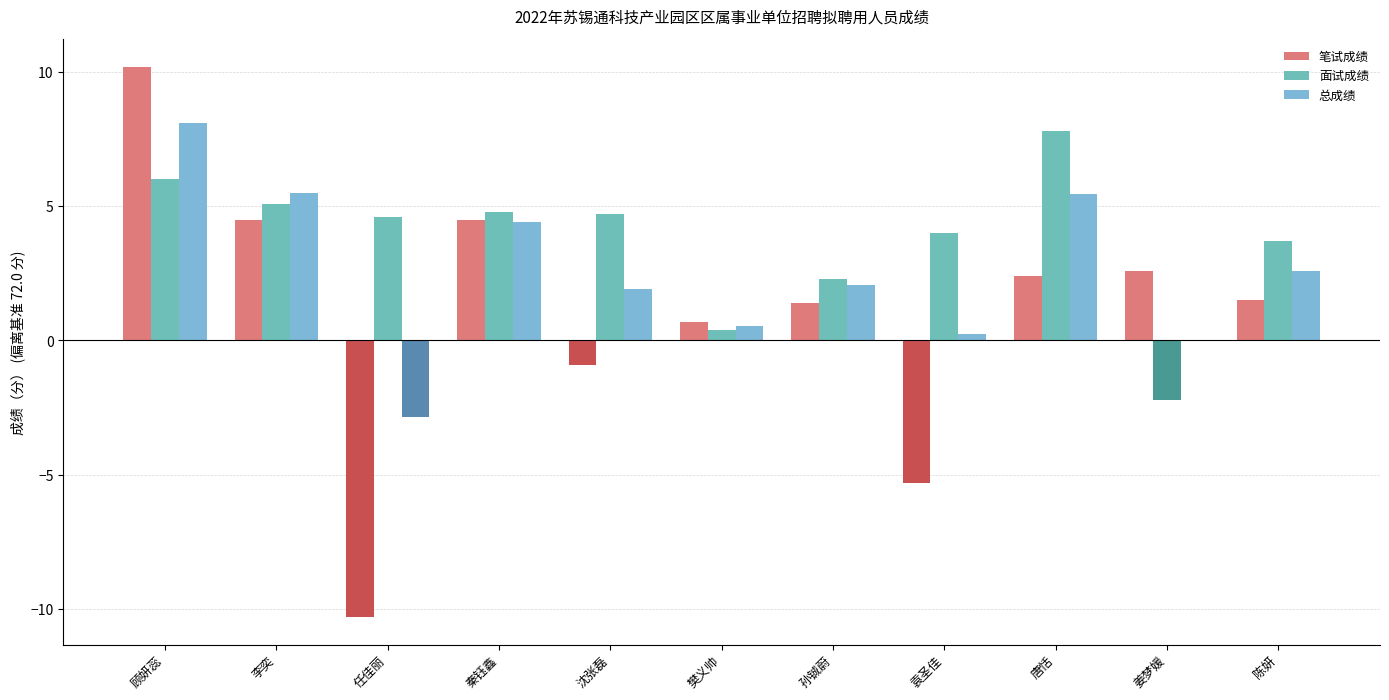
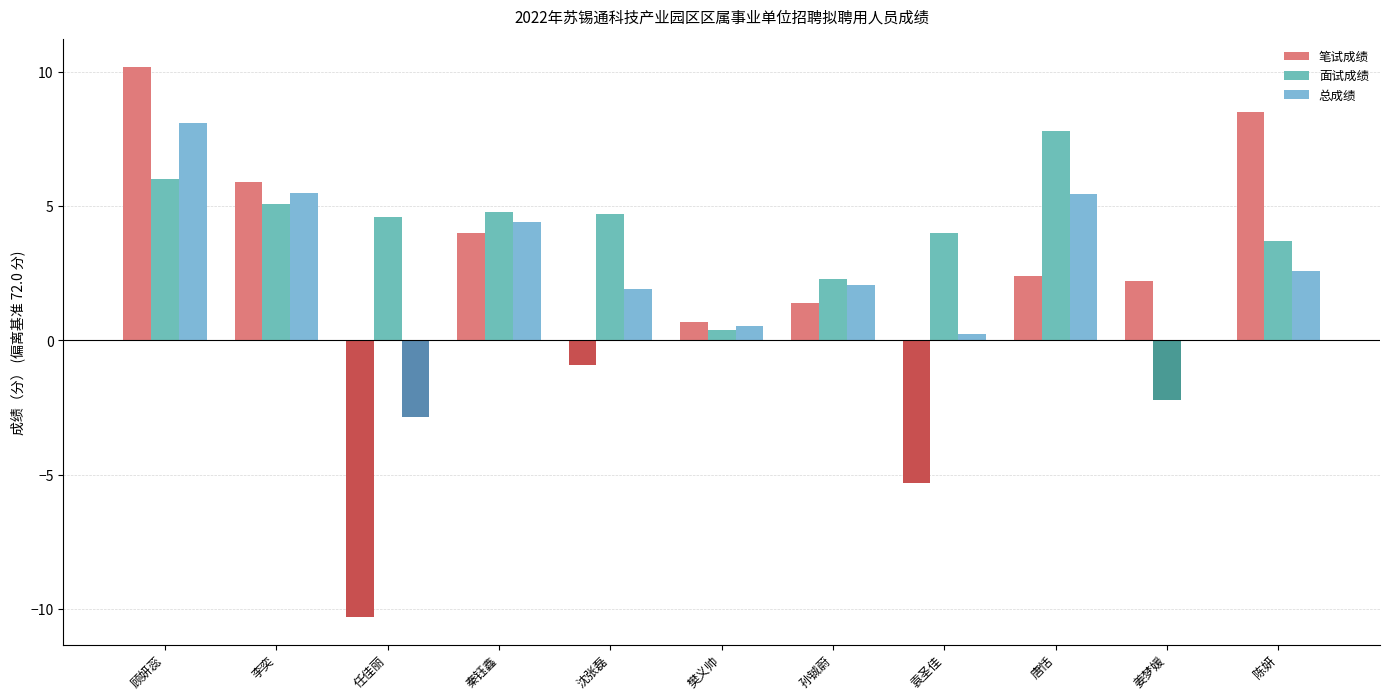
笔试成绩, 李奕: 4.5 -> 5.9
笔试成绩, 秦钰鑫: 4.5 -> 4.0
笔试成绩, 姜梦媛: 2.6 -> 2.2
笔试成绩, 陈妍: 1.5 -> 8.5
